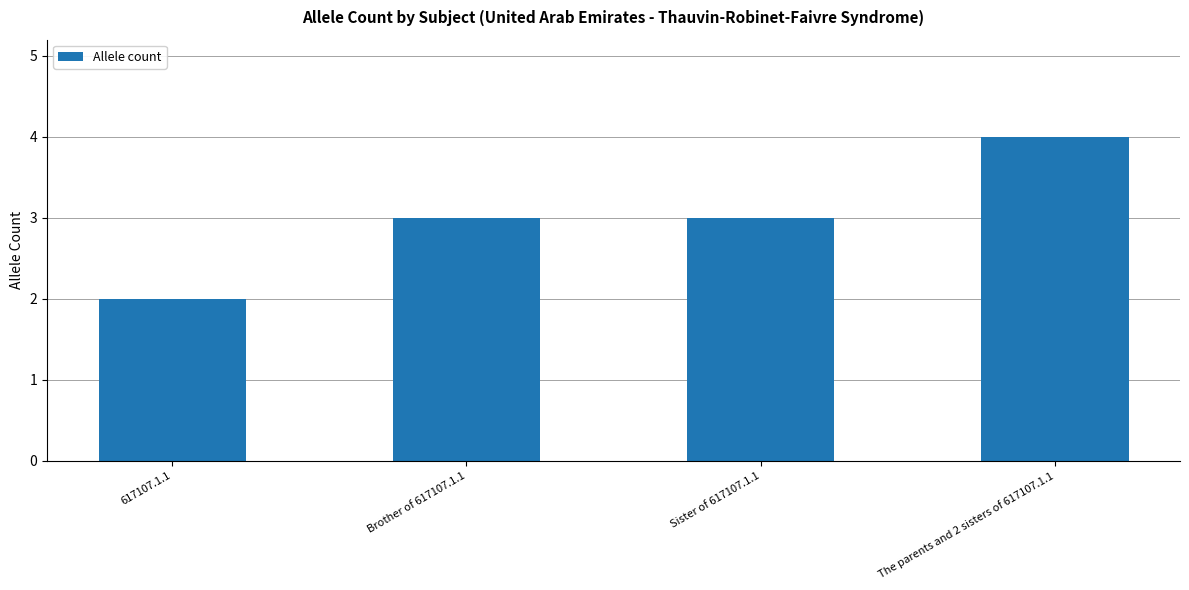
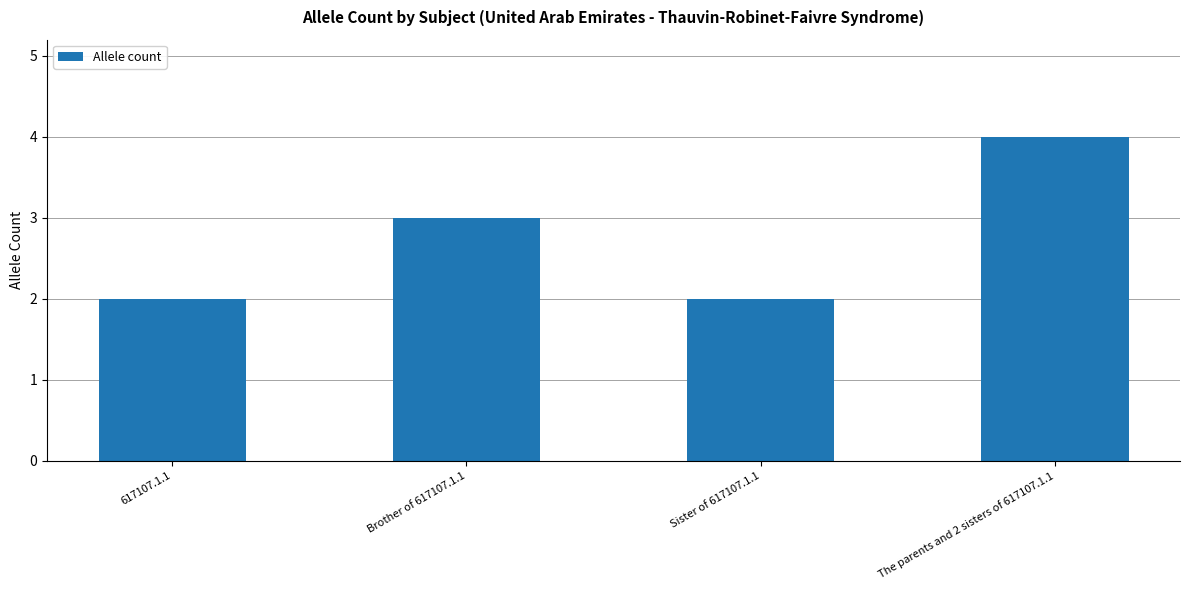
Sister of 617107.1.1: 3 -> 2
